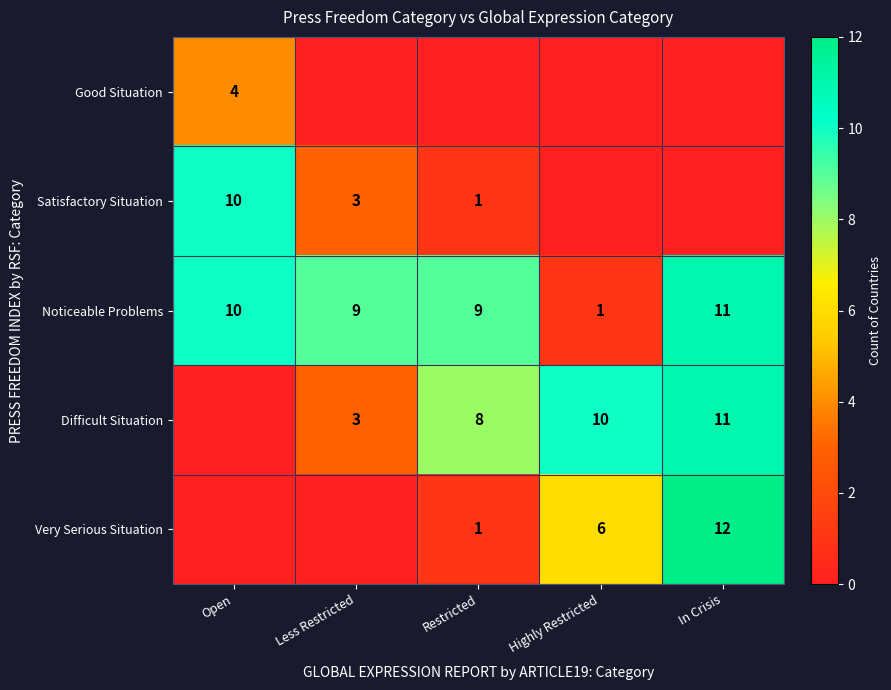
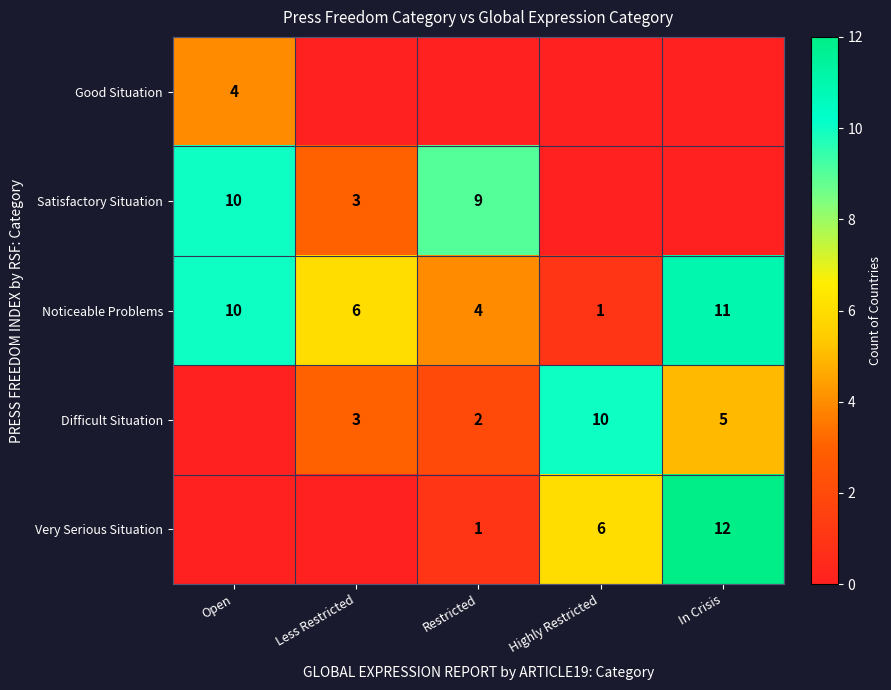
Satisfactory Situation, Restricted: 1 -> 9
Noticeable Problems, Less Restricted: 9 -> 6
Noticeable Problems, Restricted: 9 -> 4
Difficult Situation, Restricted: 8 -> 2
Difficult Situation, In Crisis: 11 -> 5
